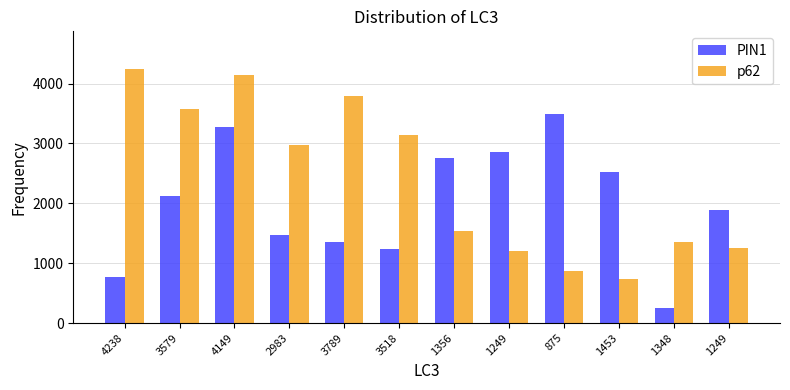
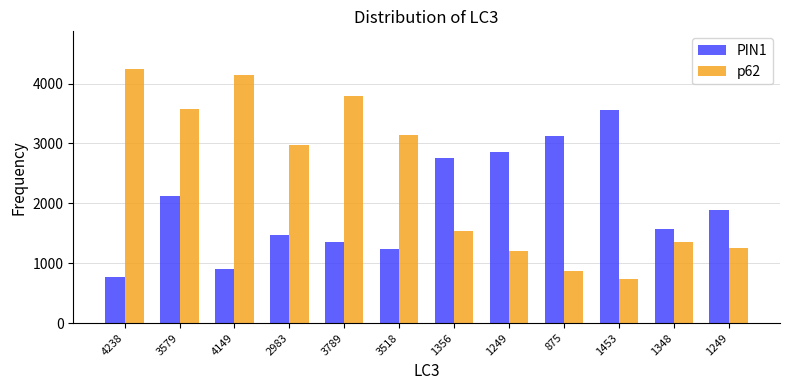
PIN1, 4149: 3300 -> 900
PIN1, 875: 3500 -> 3100
PIN1, 1453: 2500 -> 3600
PIN1, 1348: 300 -> 1600
